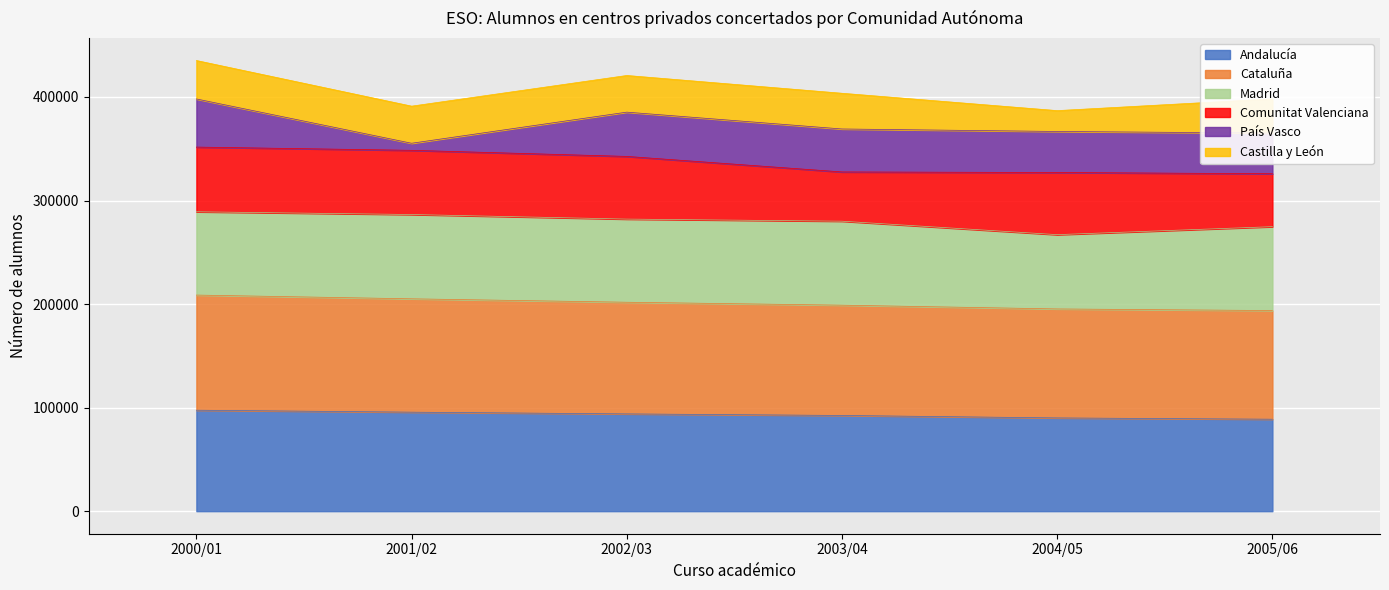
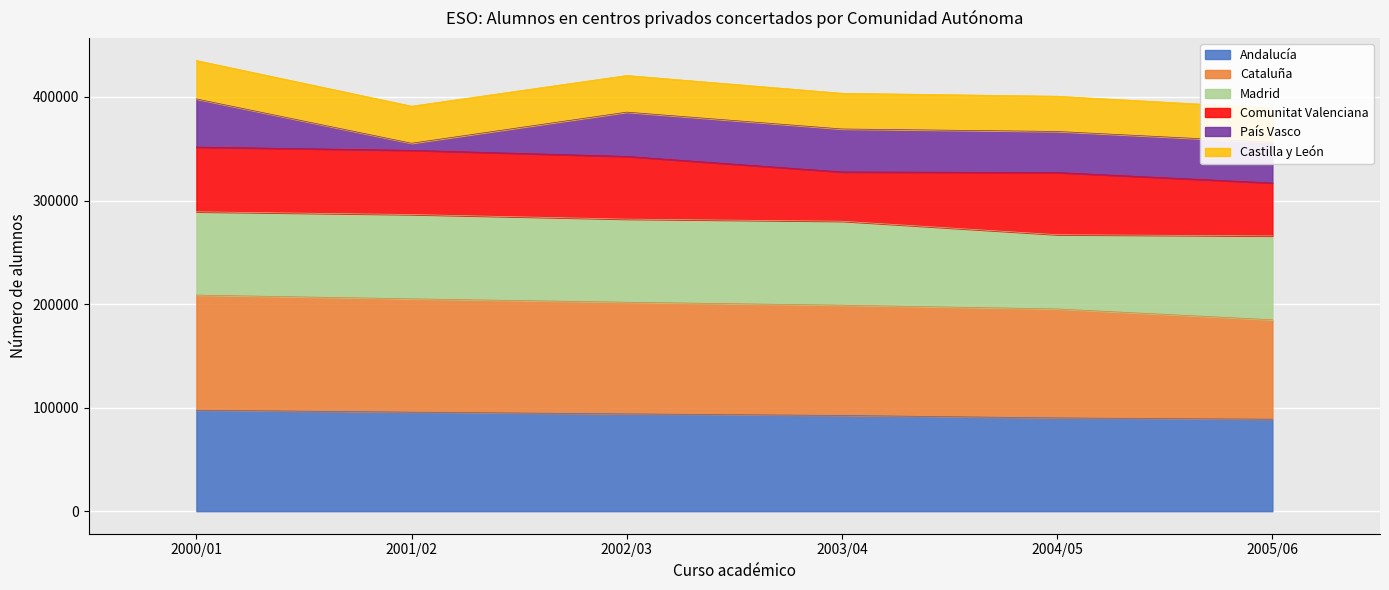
Castilla y León, 2004/05: 20000 -> 34000
Cataluña, 2005/06: 105000 -> 96000
